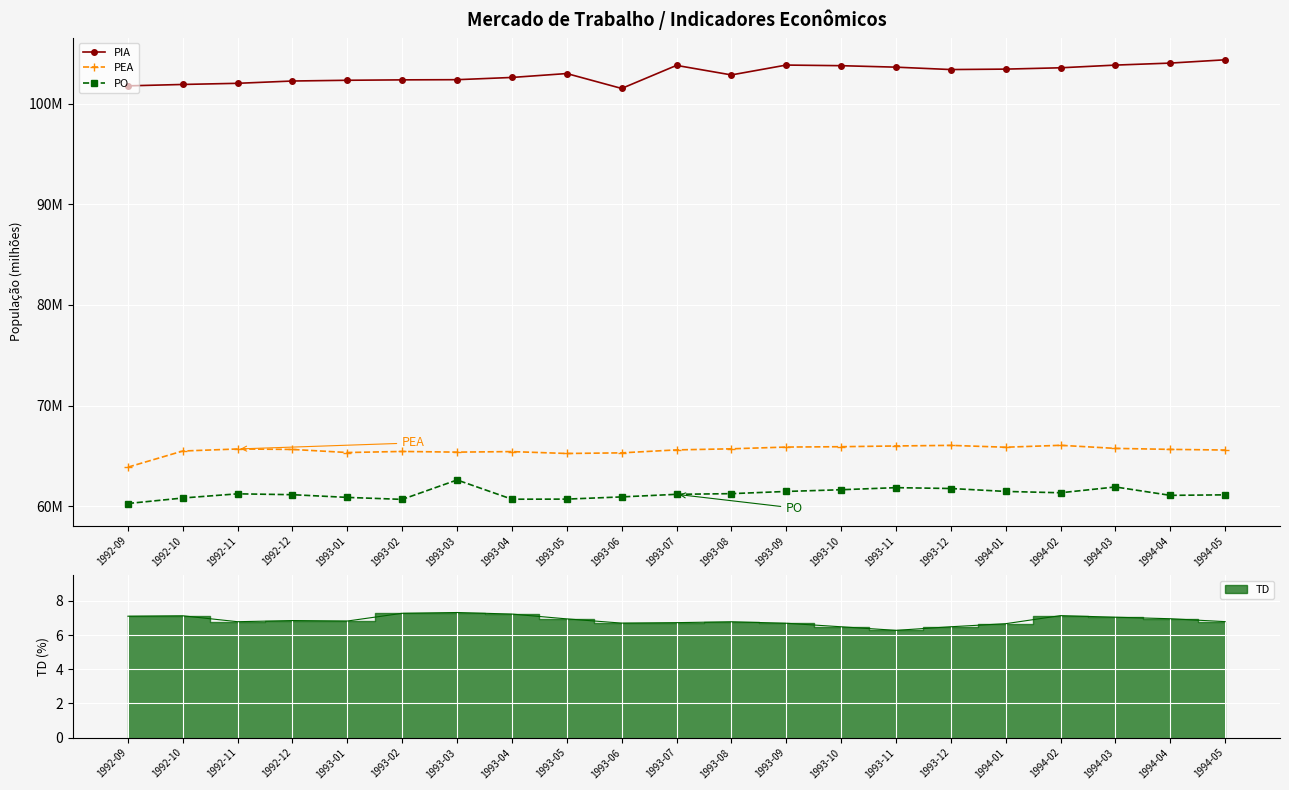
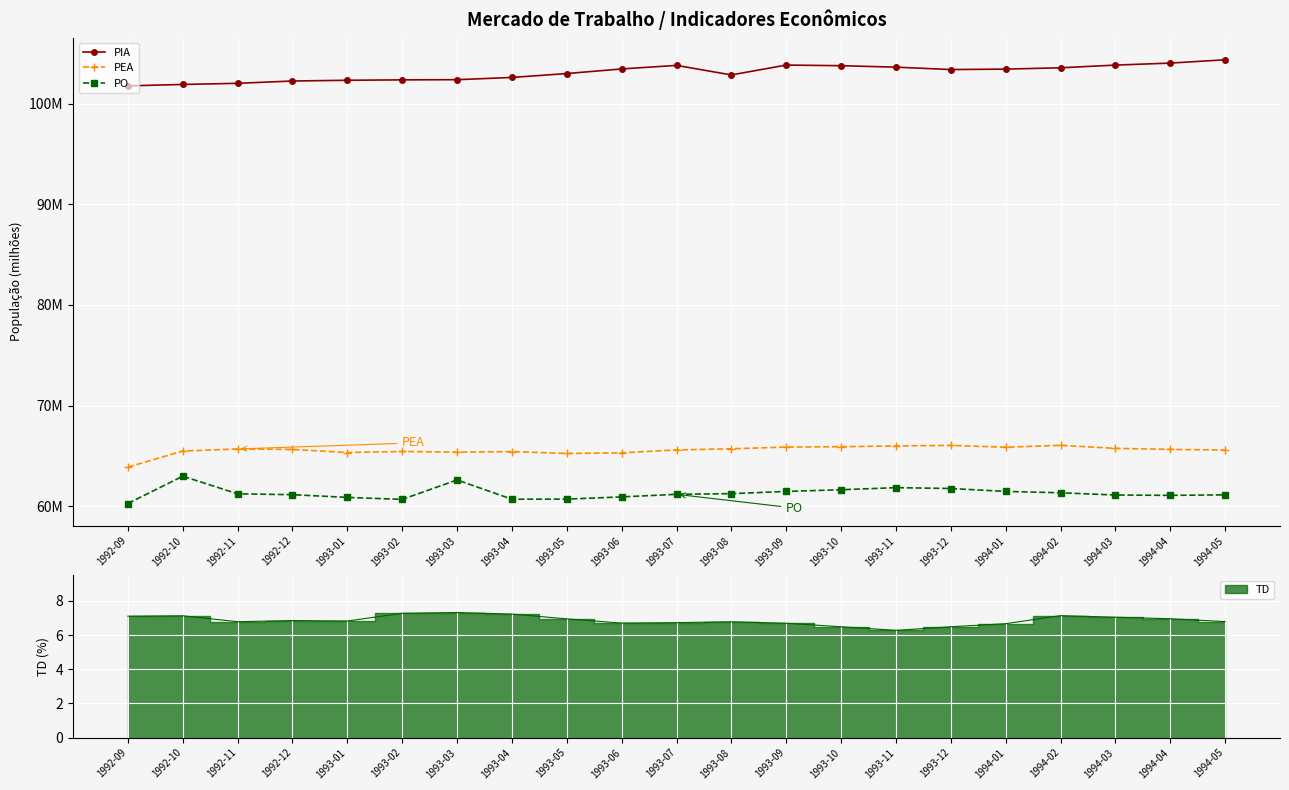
Mercado de Trabalho / Indicadores Econômicos, PO, 1992-10: 60800000 -> 63000000
Mercado de Trabalho / Indicadores Econômicos, PIA, 1993-06: 101500000 -> 103400000
Mercado de Trabalho / Indicadores Econômicos, PO, 1994-03: 61900000 -> 61100000
